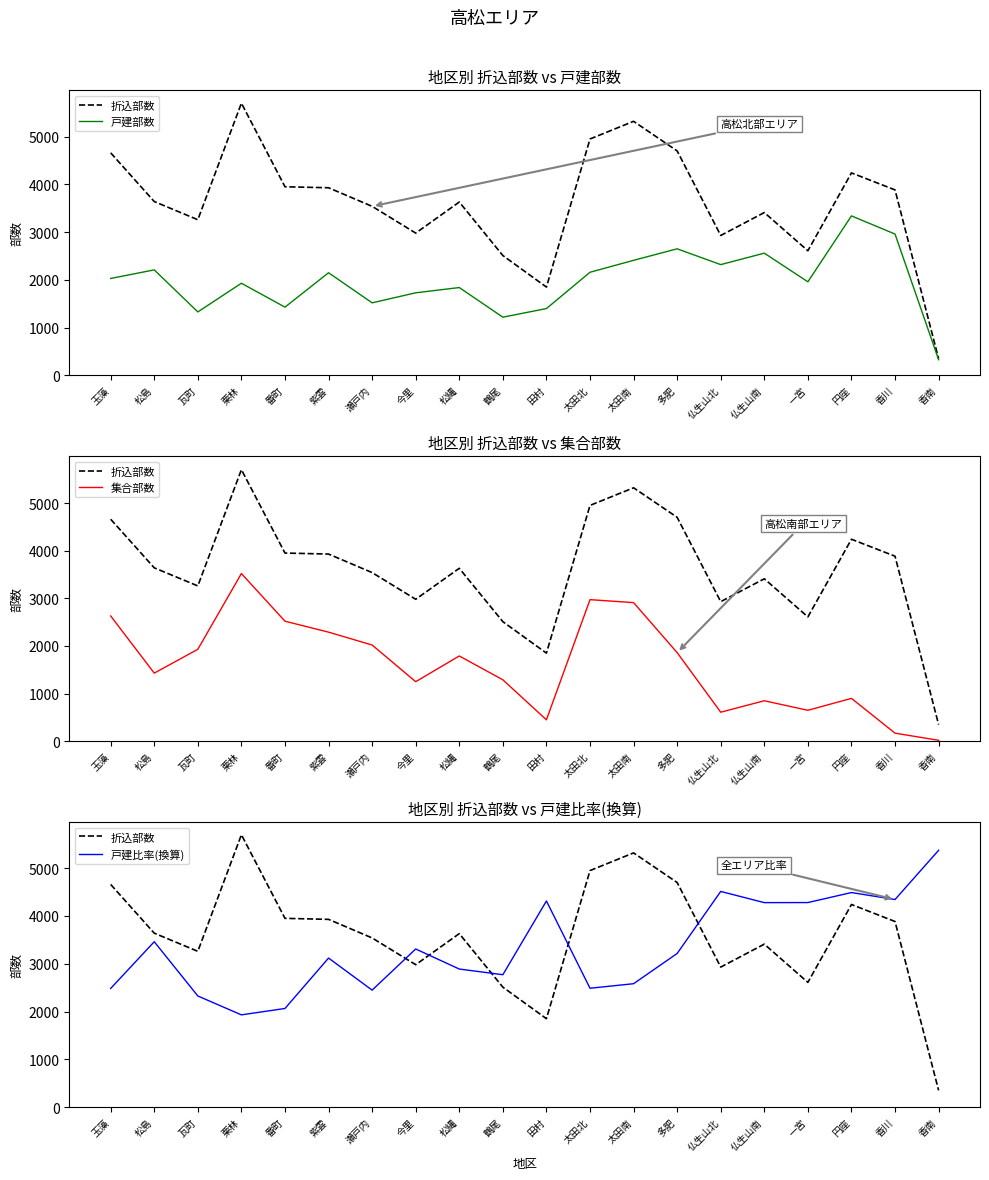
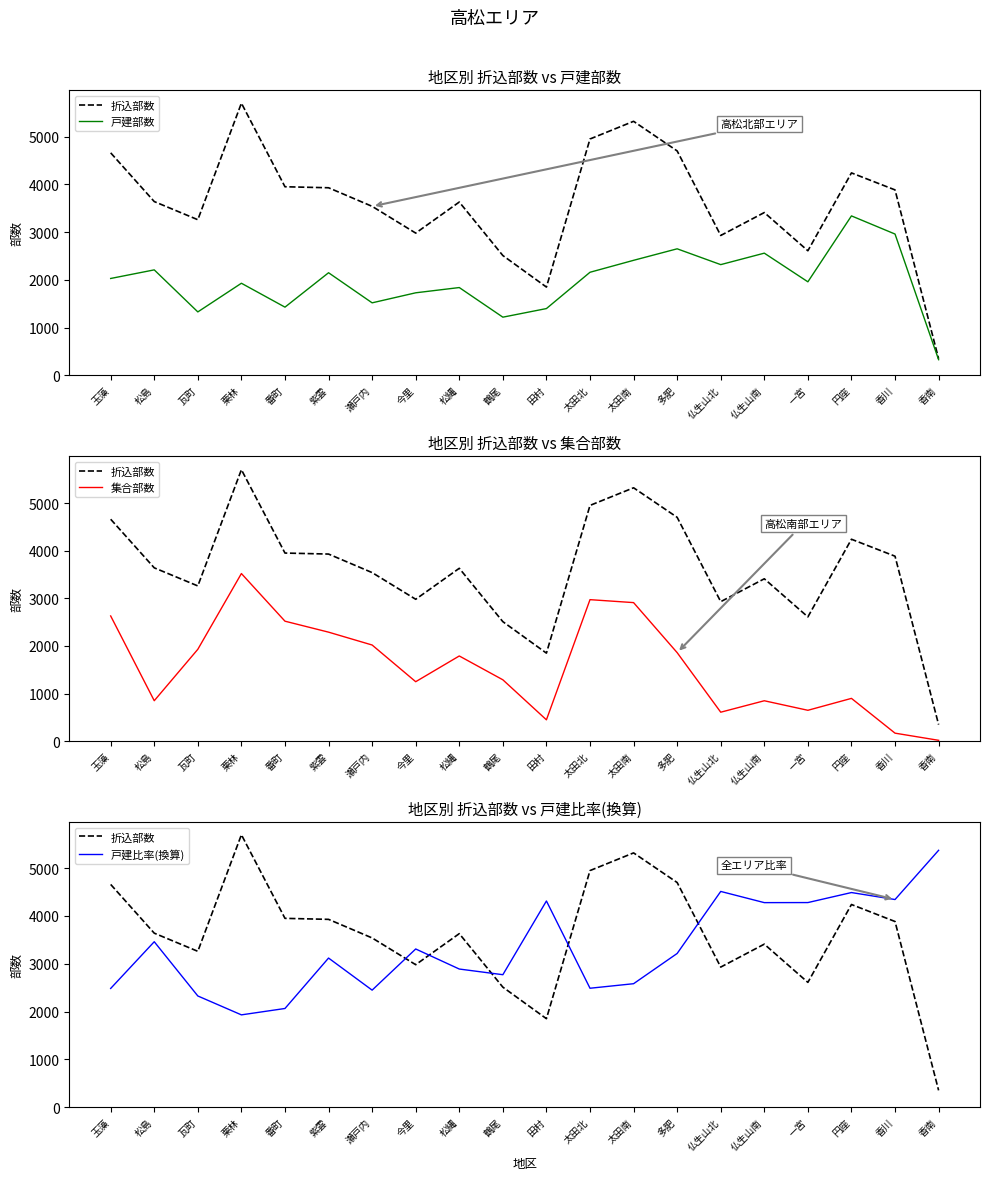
地区別 折込部数 vs 集合部数, 集合部数, 松島: 1400 -> 900
